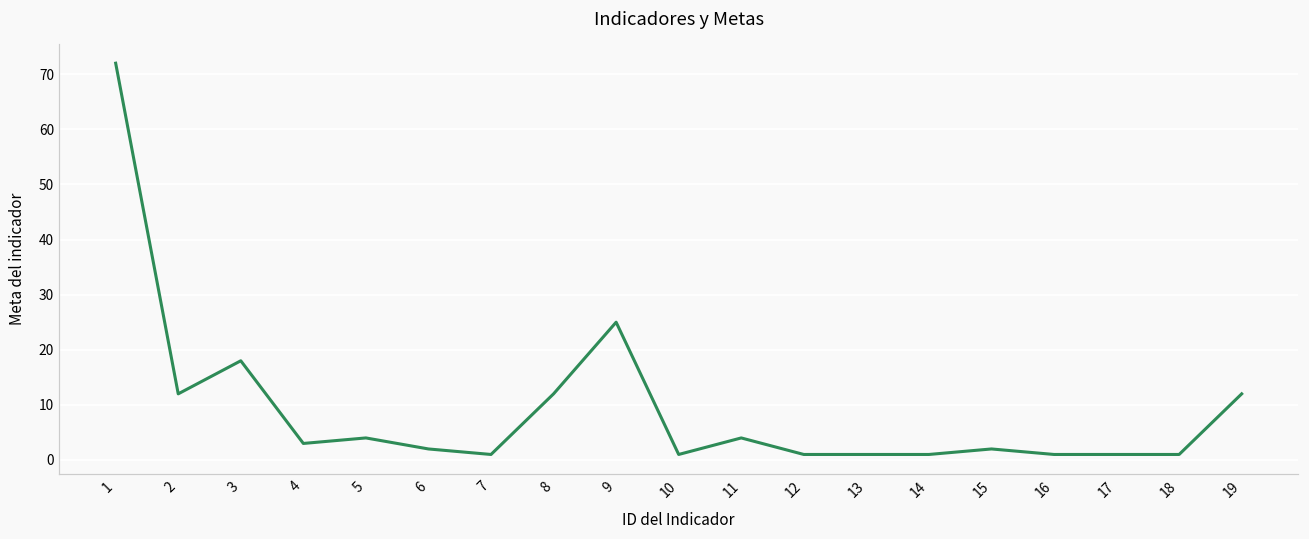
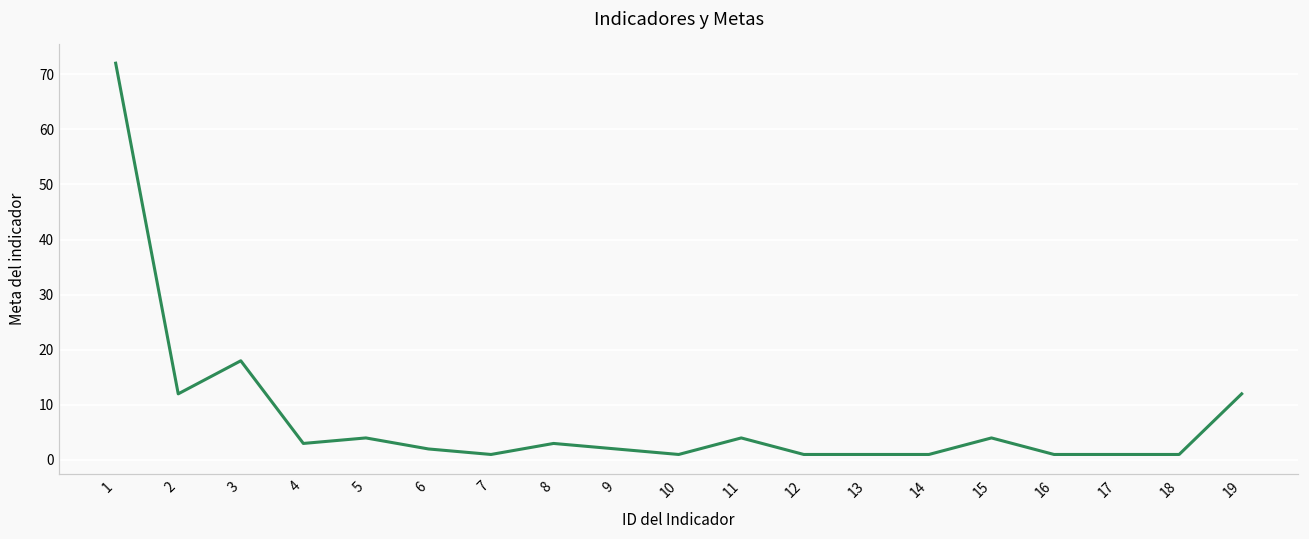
8: 12 -> 3
9: 25 -> 2
15: 2 -> 4
